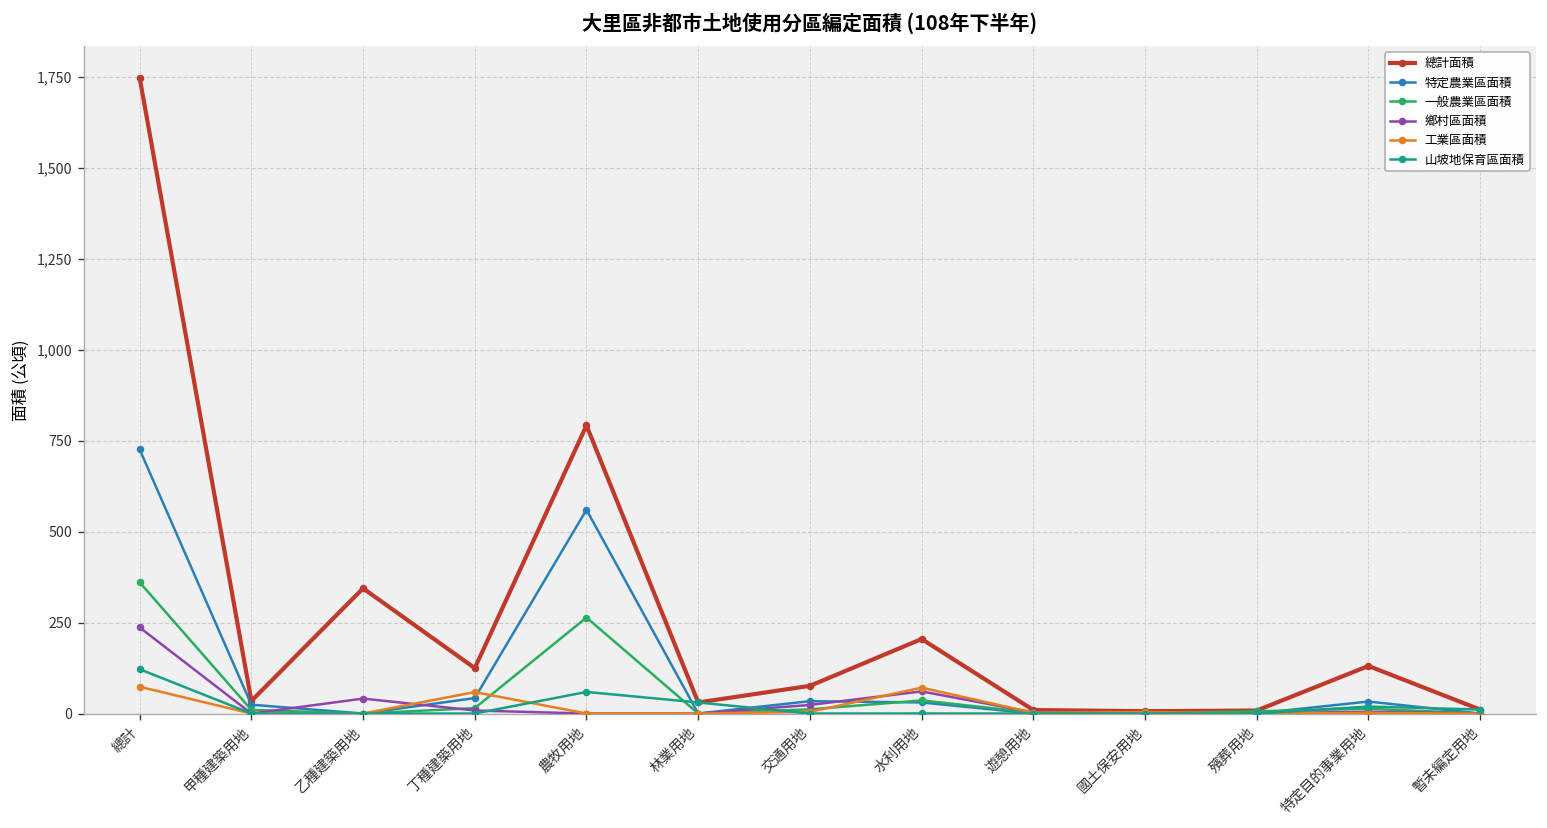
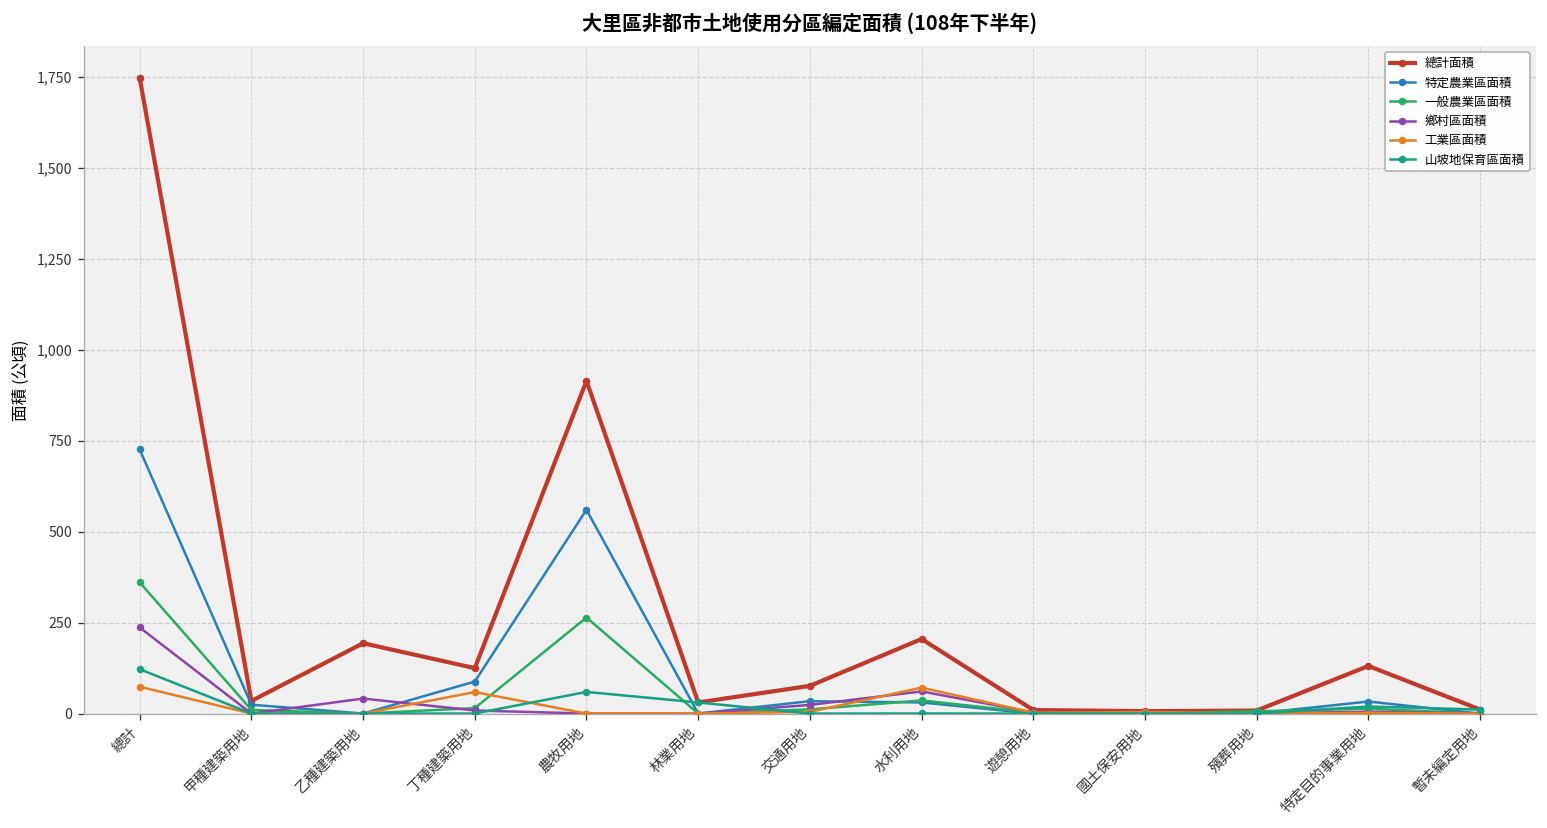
總計面積, 乙種建築用地: 340 -> 190
特定農業區面積, 丁種建築用地: 40 -> 90
總計面積, 農牧用地: 790 -> 910
